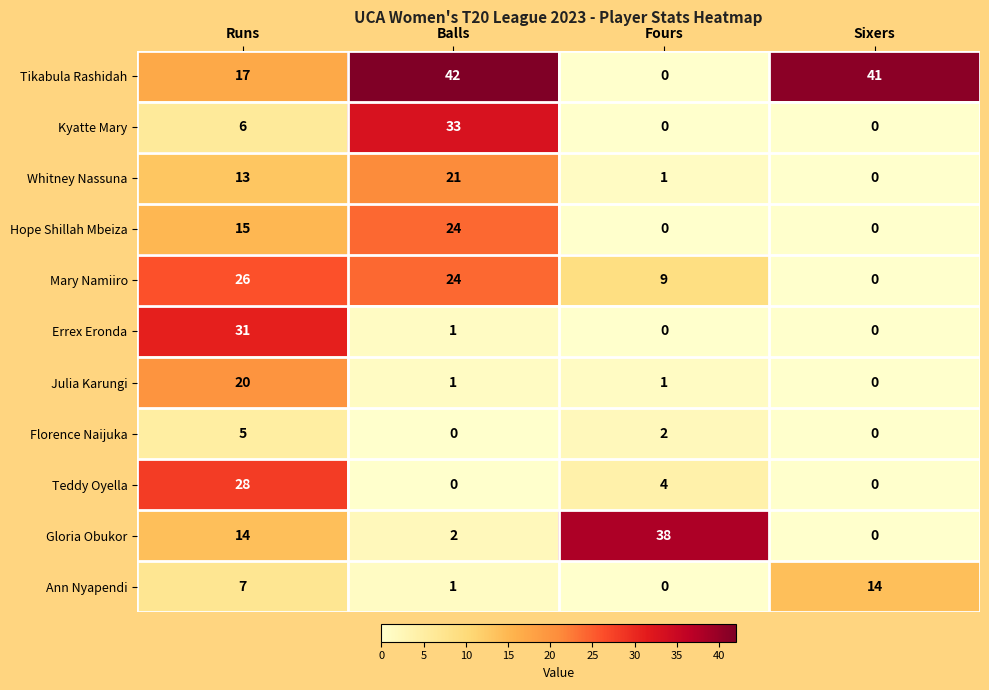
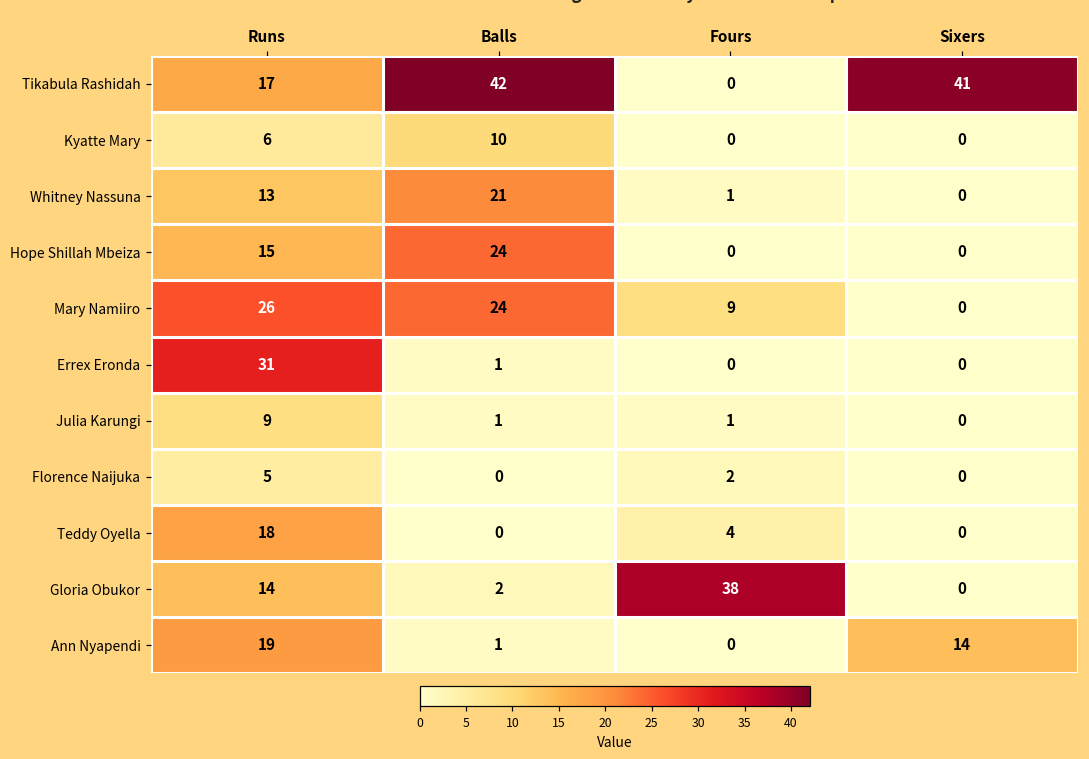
Kyatte Mary, Balls: 33 -> 10
Julia Karungi, Runs: 20 -> 9
Teddy Oyella, Runs: 28 -> 18
Ann Nyapendi, Runs: 7 -> 19
